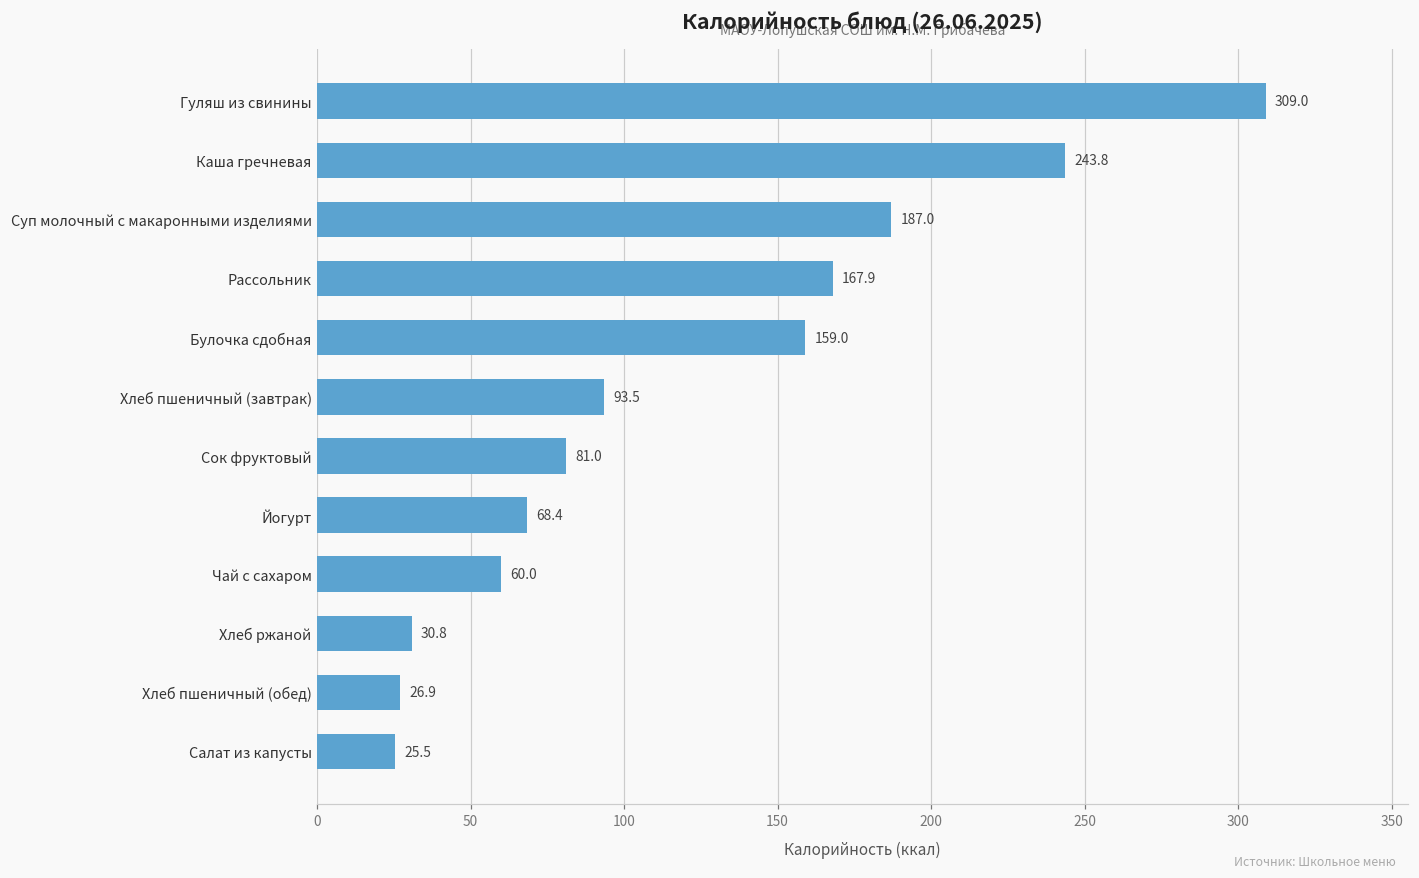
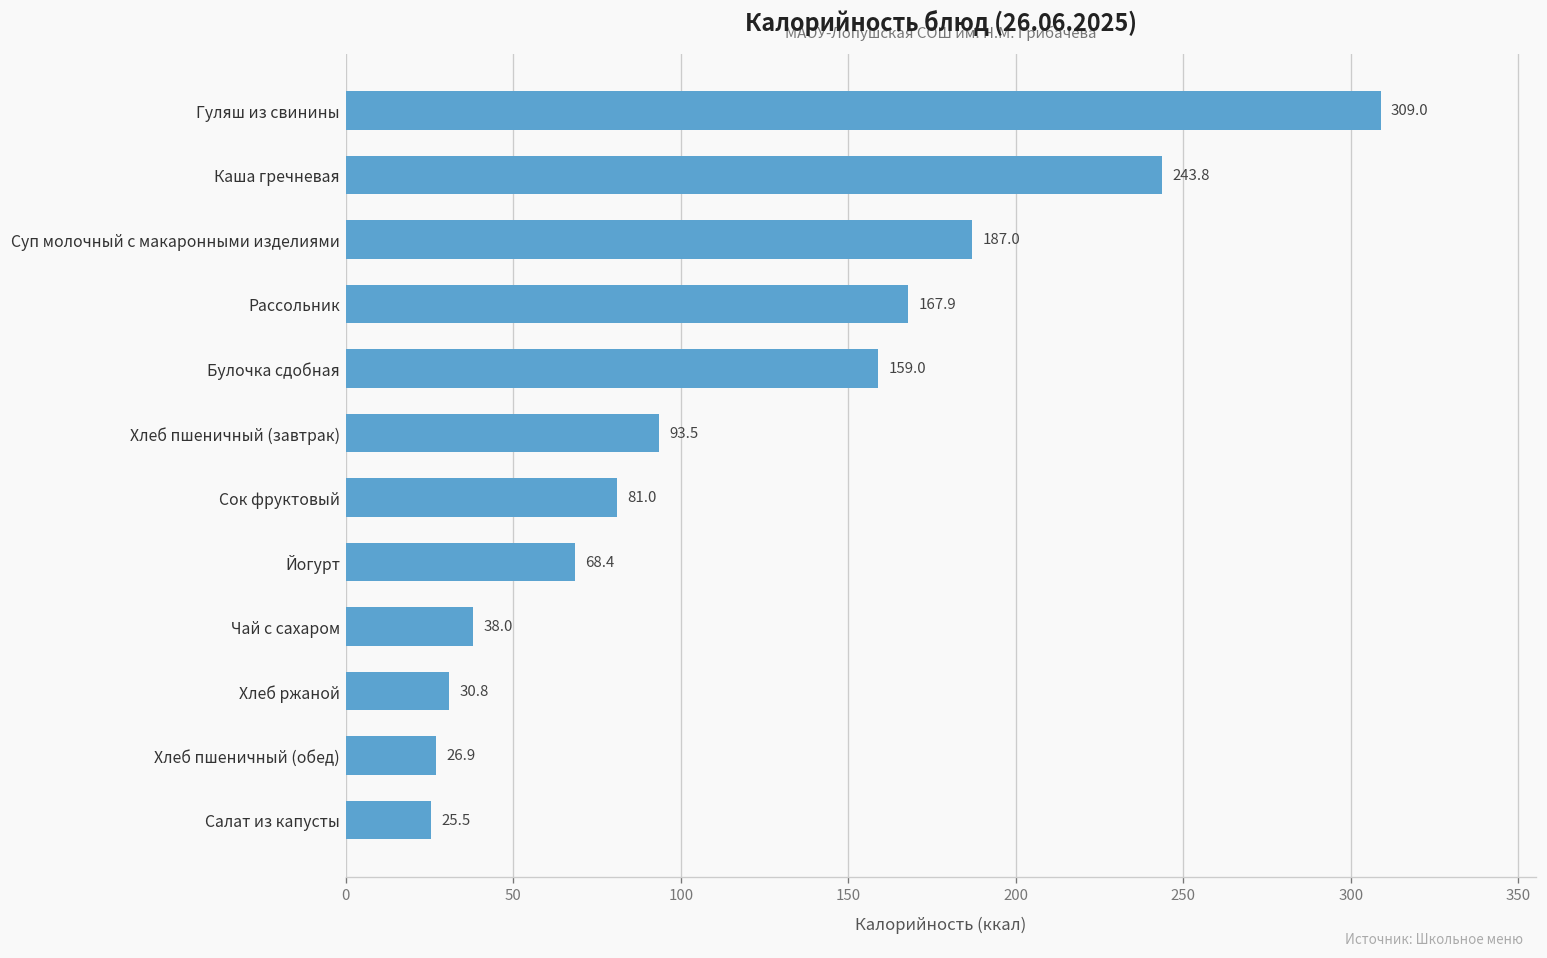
Чай с сахаром: 60.0 -> 38.0
